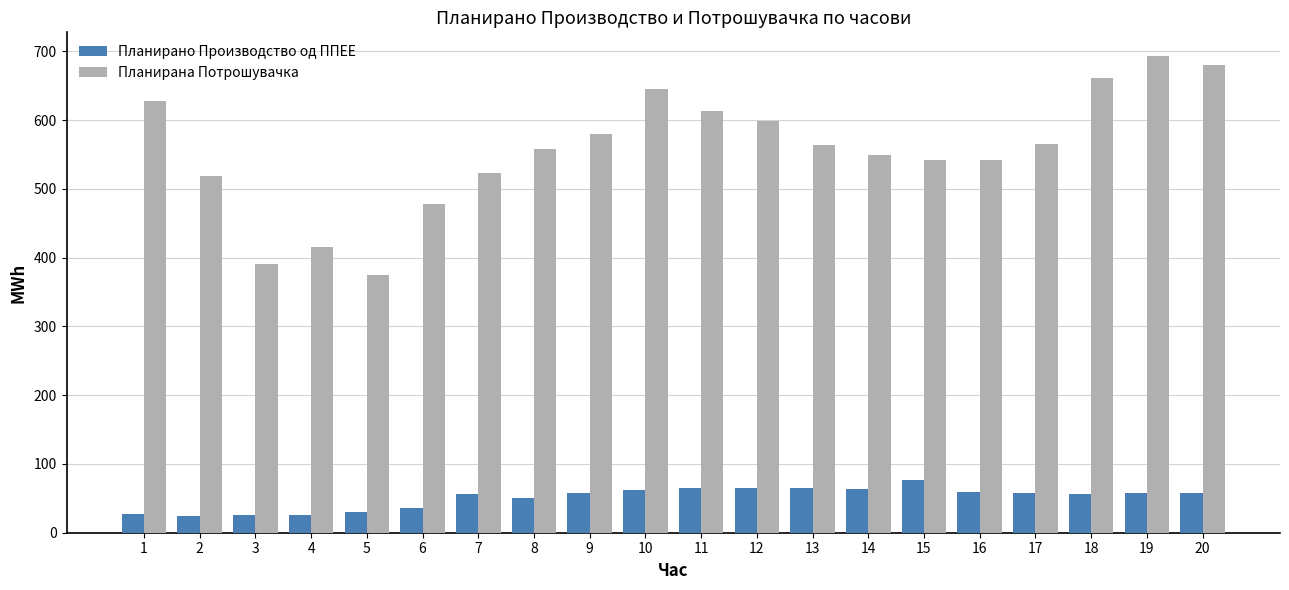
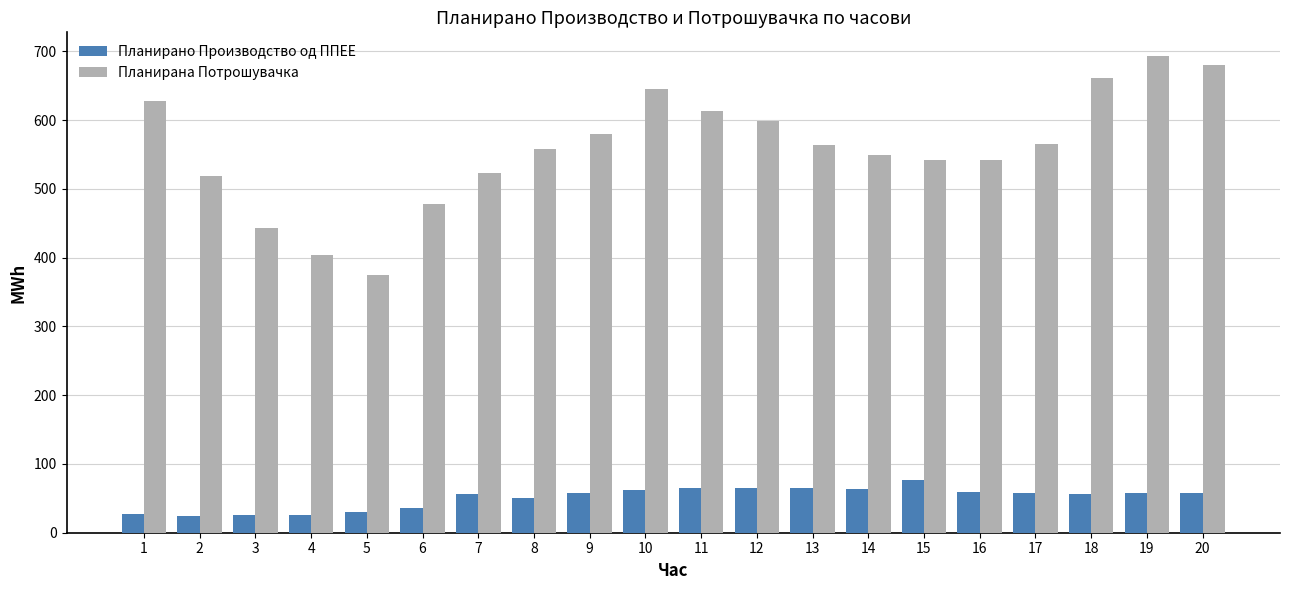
Планирана Потрошувачка, 3: 390 -> 440
Планирана Потрошувачка, 4: 420 -> 400
